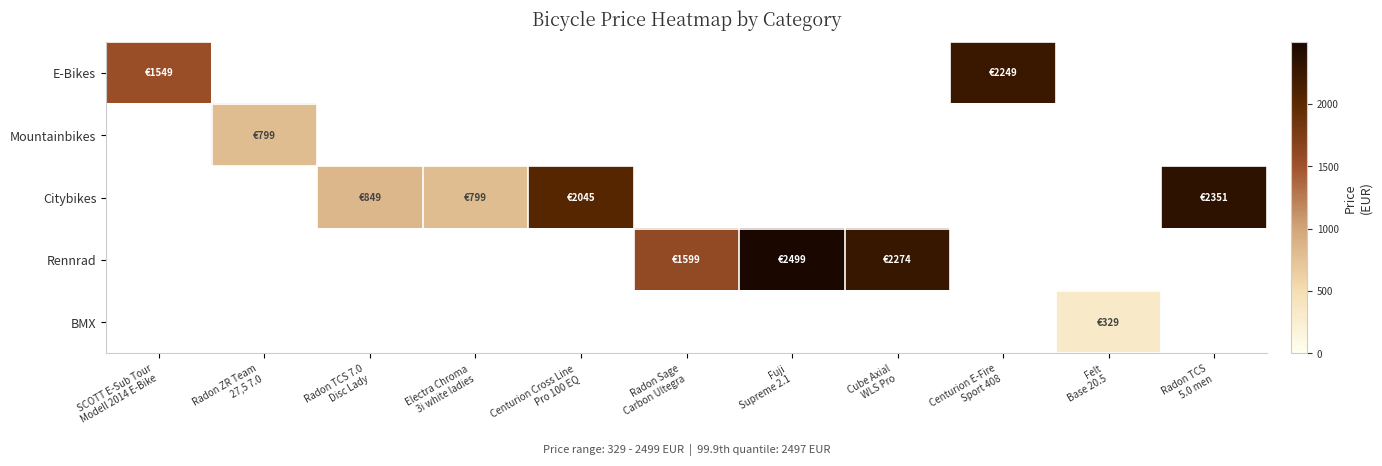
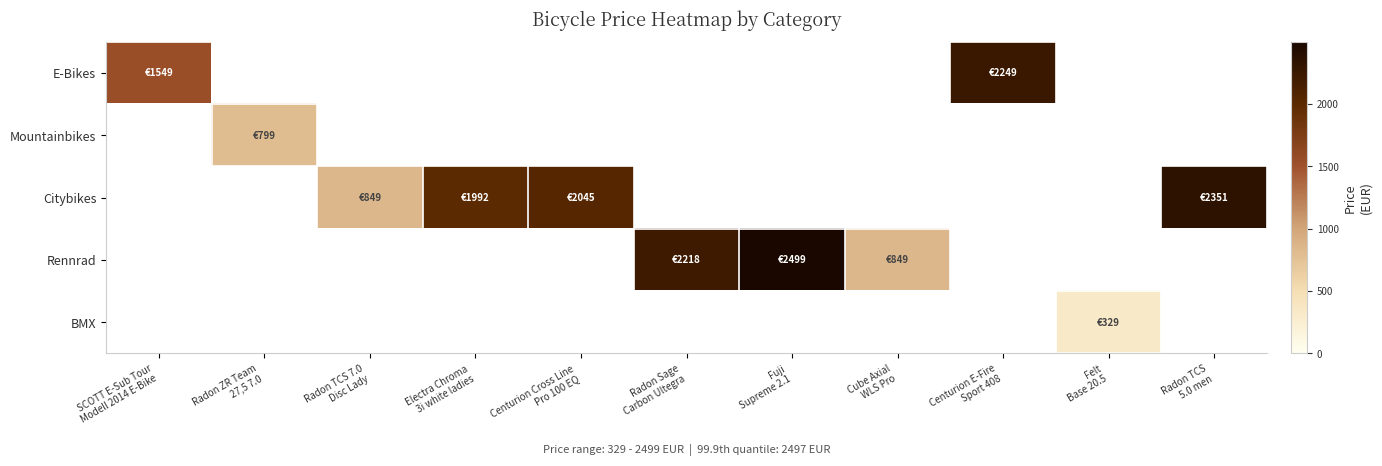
Citybikes, Electra Chroma 3i white ladies: €799 -> €1992
Rennrad, Radon Sage Carbon Ultegra: €1599 -> €2218
Rennrad, Cube Axial WLS Pro: €2274 -> €849
